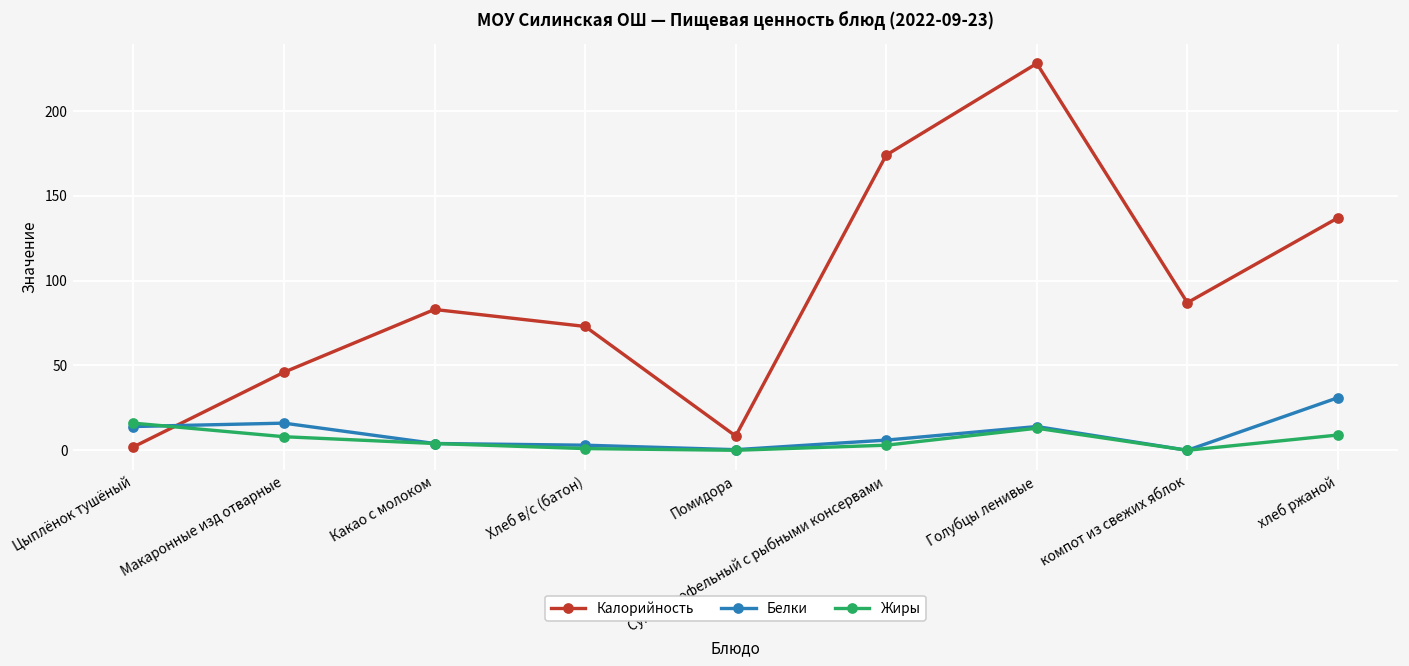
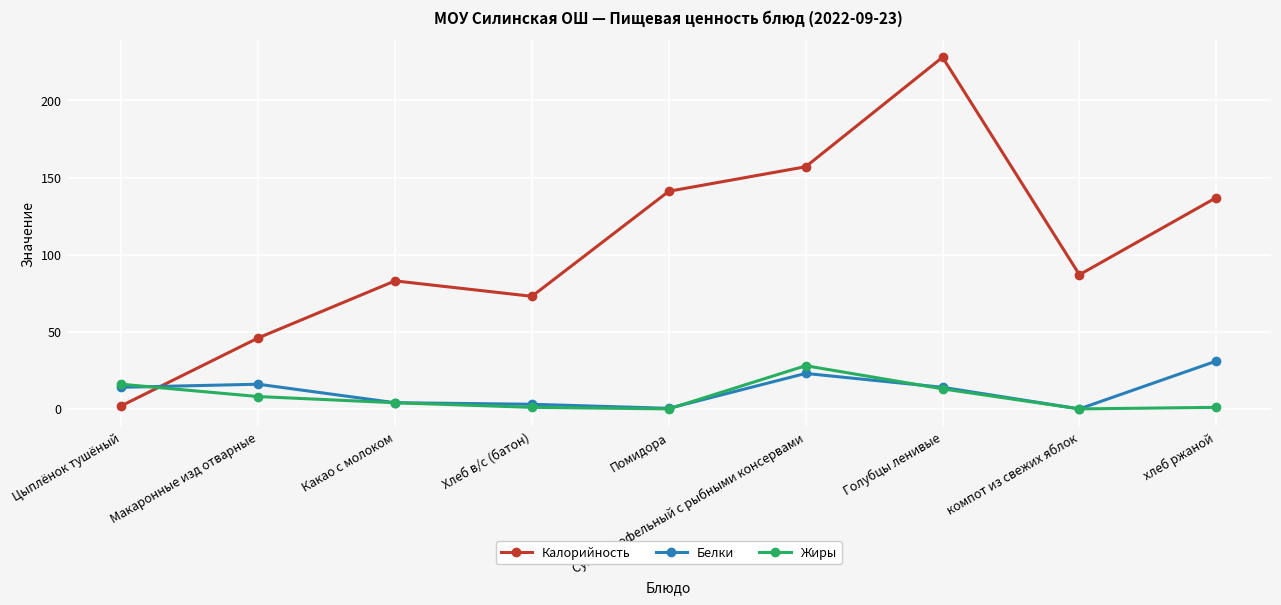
Калорийность, Помидора: 8 -> 141
Калорийность, Суп картофельный с рыбными консервами: 174 -> 157
Белки, Суп картофельный с рыбными консервами: 6 -> 23
Жиры, Суп картофельный с рыбными консервами: 3 -> 28
Жиры, хлеб ржаной: 9 -> 1
